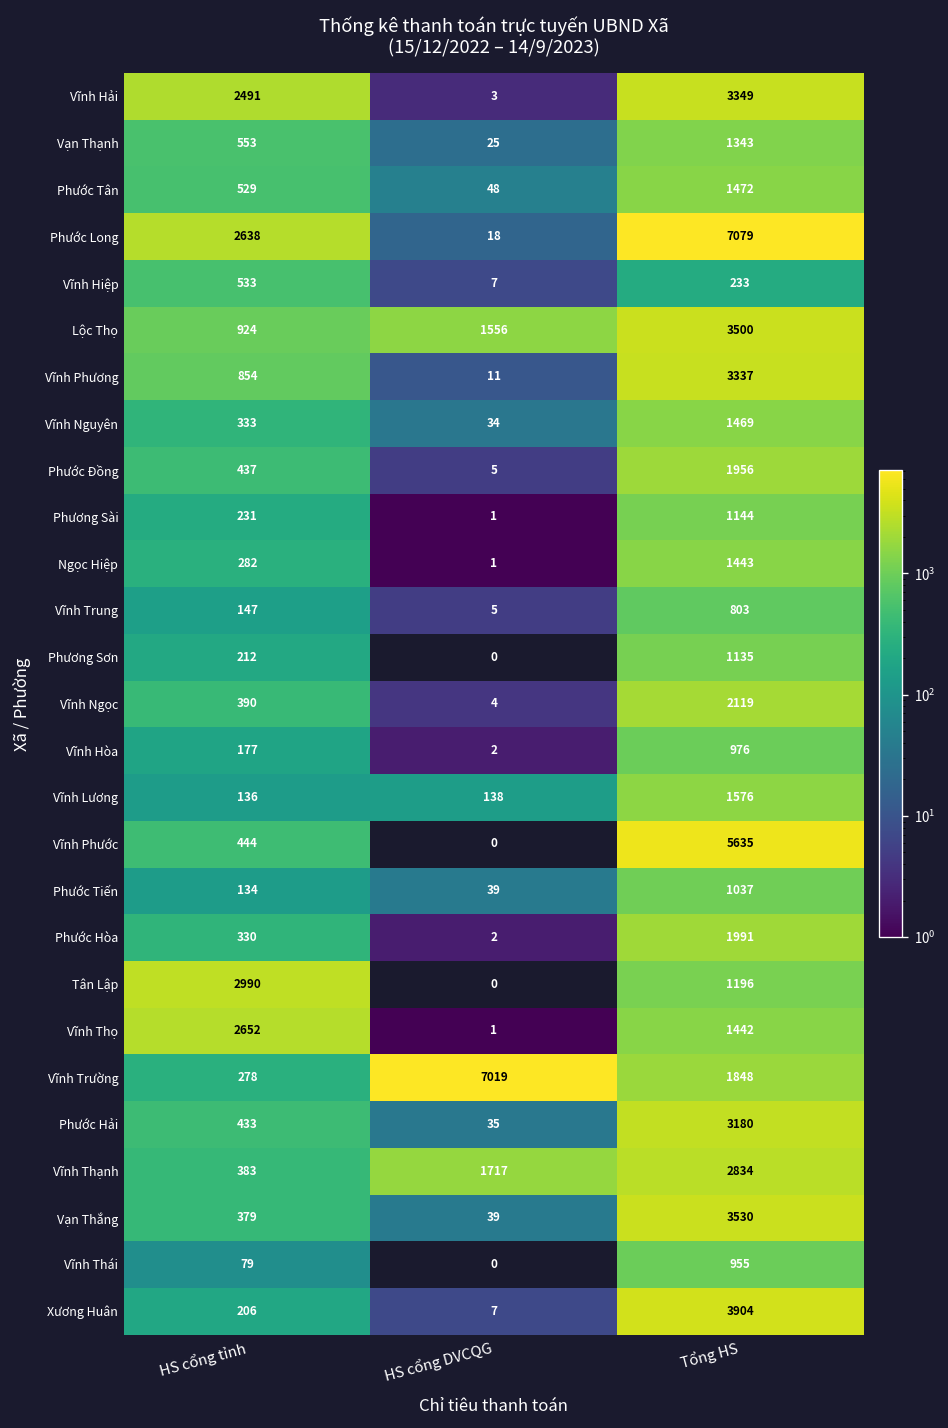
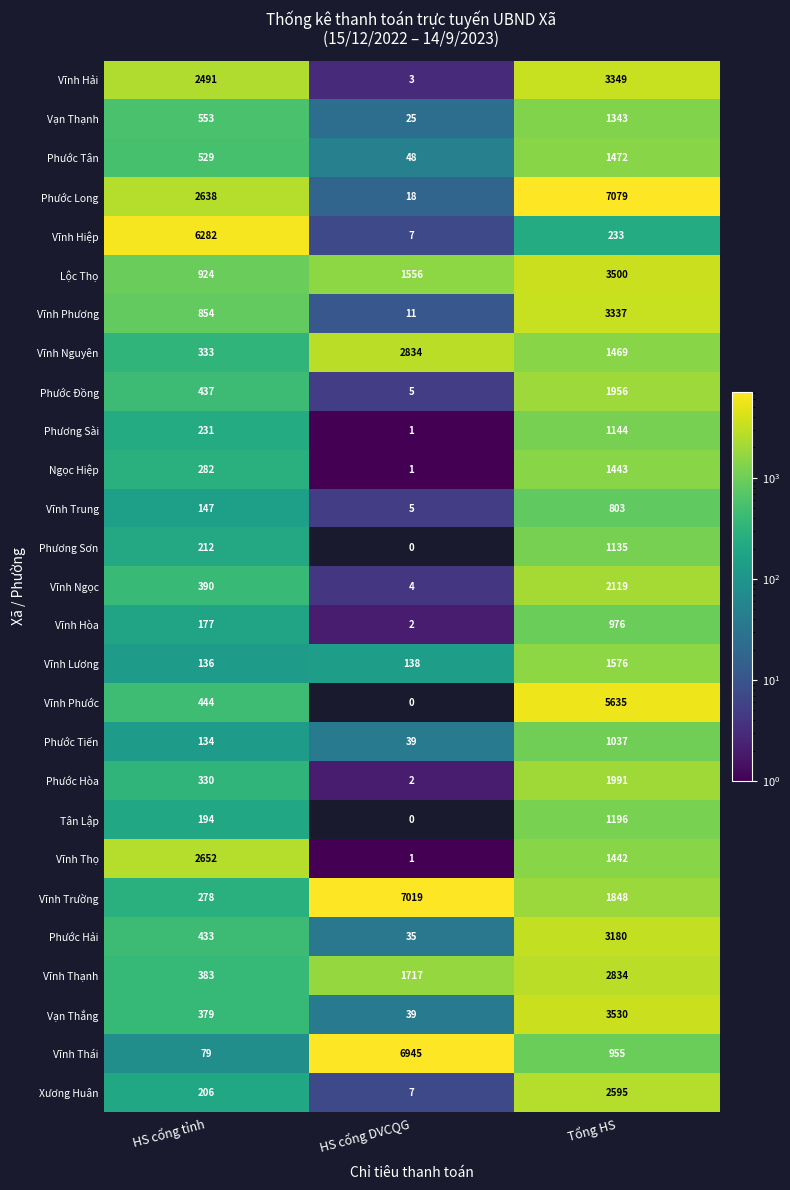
Vĩnh Hiệp, HS cổng tỉnh: 533 -> 6282
Vĩnh Nguyên, HS cổng DVCQG: 34 -> 2834
Tân Lập, HS cổng tỉnh: 2990 -> 194
Vĩnh Thái, HS cổng DVCQG: 0 -> 6945
Xương Huân, Tổng HS: 3904 -> 2595
